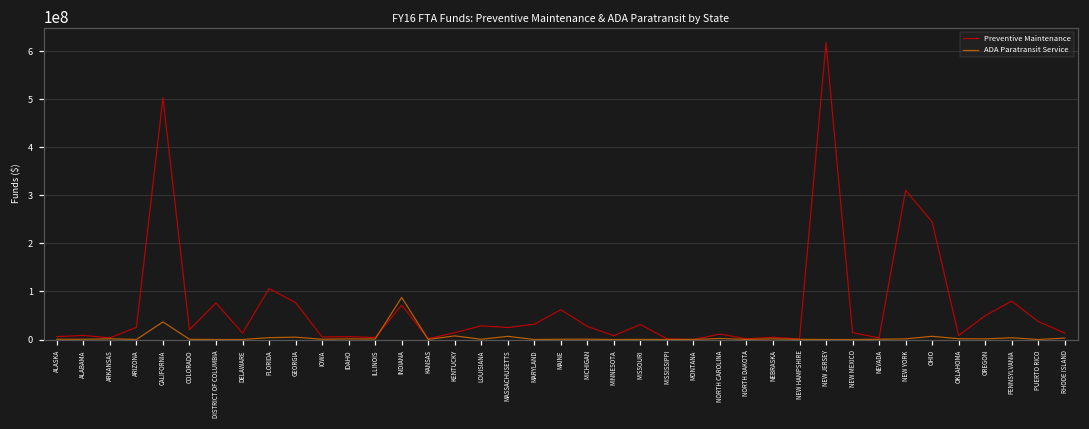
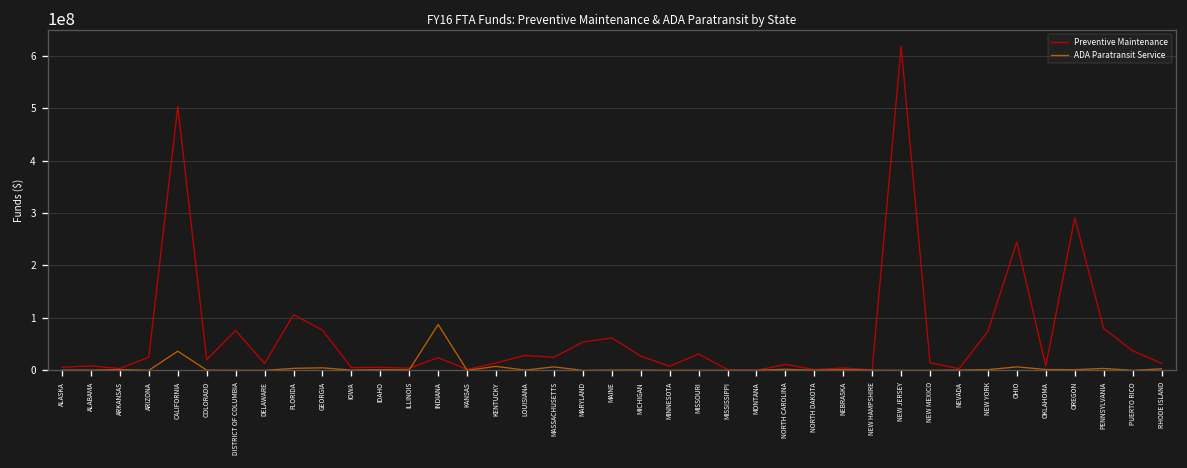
Preventive Maintenance, INDIANA: 70000000 -> 20000000
Preventive Maintenance, MARYLAND: 30000000 -> 50000000
Preventive Maintenance, NEW YORK: 310000000 -> 70000000
Preventive Maintenance, OREGON: 50000000 -> 290000000
